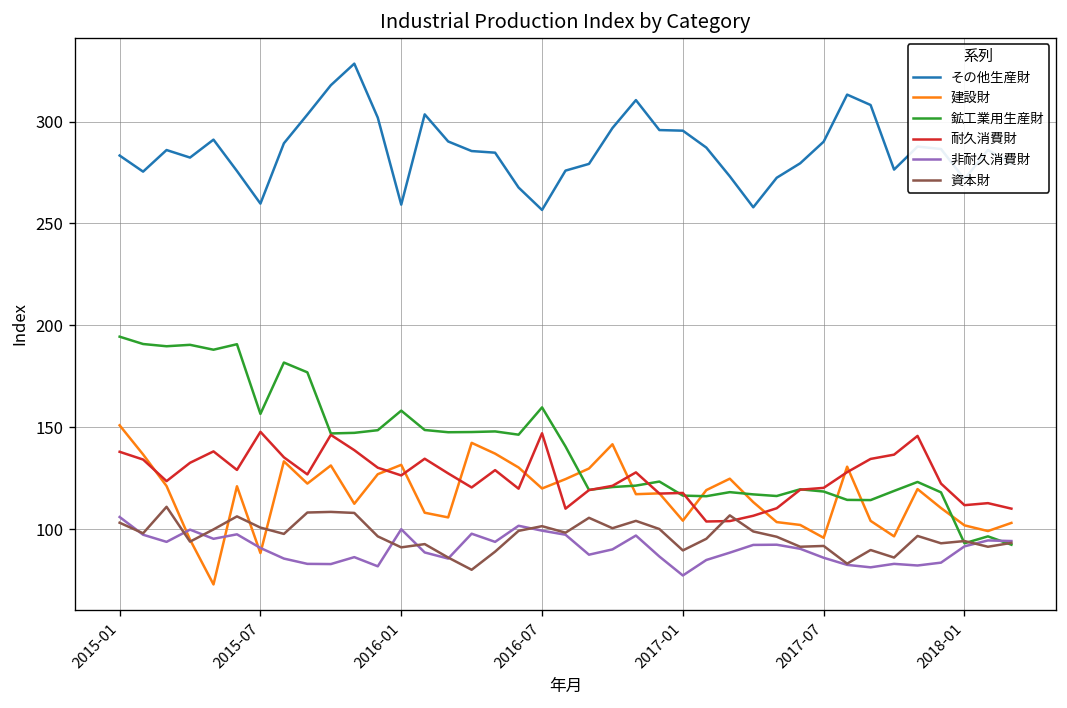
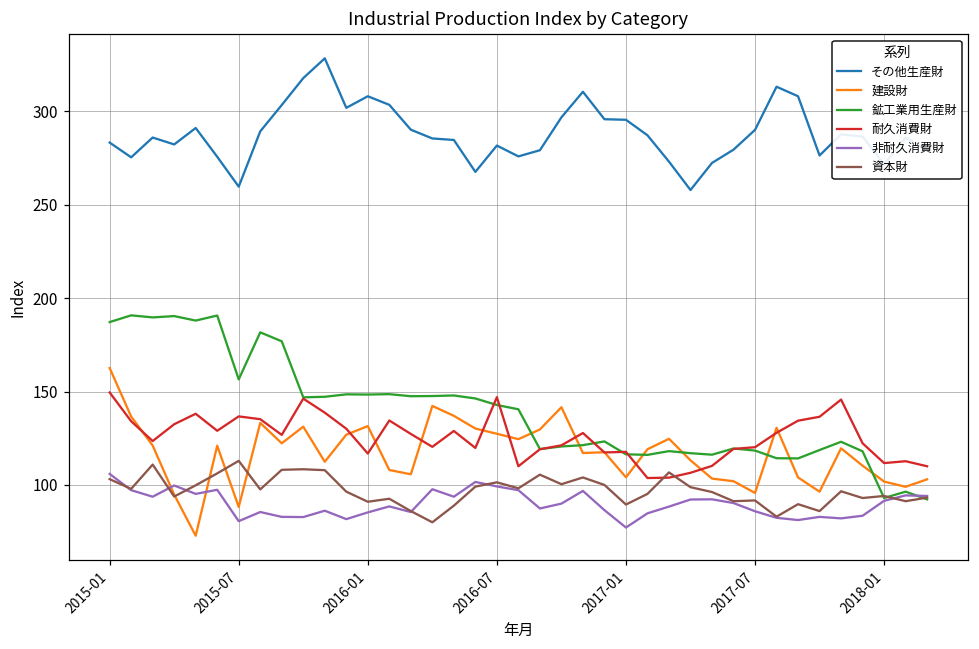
建設財, 2015-01: 151 -> 163
鉱工業用生産財, 2015-01: 194 -> 187
耐久消費財, 2015-01: 138 -> 150
耐久消費財, 2015-07: 148 -> 137
非耐久消費財, 2015-07: 91 -> 81
資本財, 2015-07: 101 -> 113
その他生産財, 2016-01: 259 -> 308
鉱工業用生産財, 2016-01: 158 -> 148
耐久消費財, 2016-01: 126 -> 117
非耐久消費財, 2016-01: 100 -> 85
その他生産財, 2016-07: 257 -> 282
建設財, 2016-07: 120 -> 127
鉱工業用生産財, 2016-07: 160 -> 143
